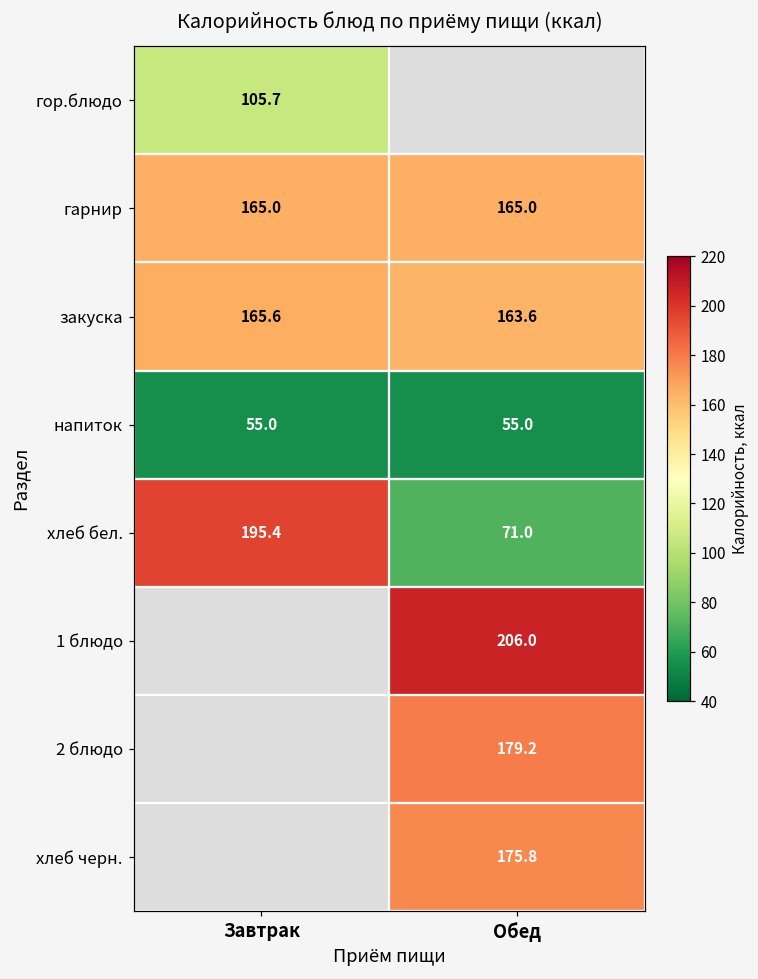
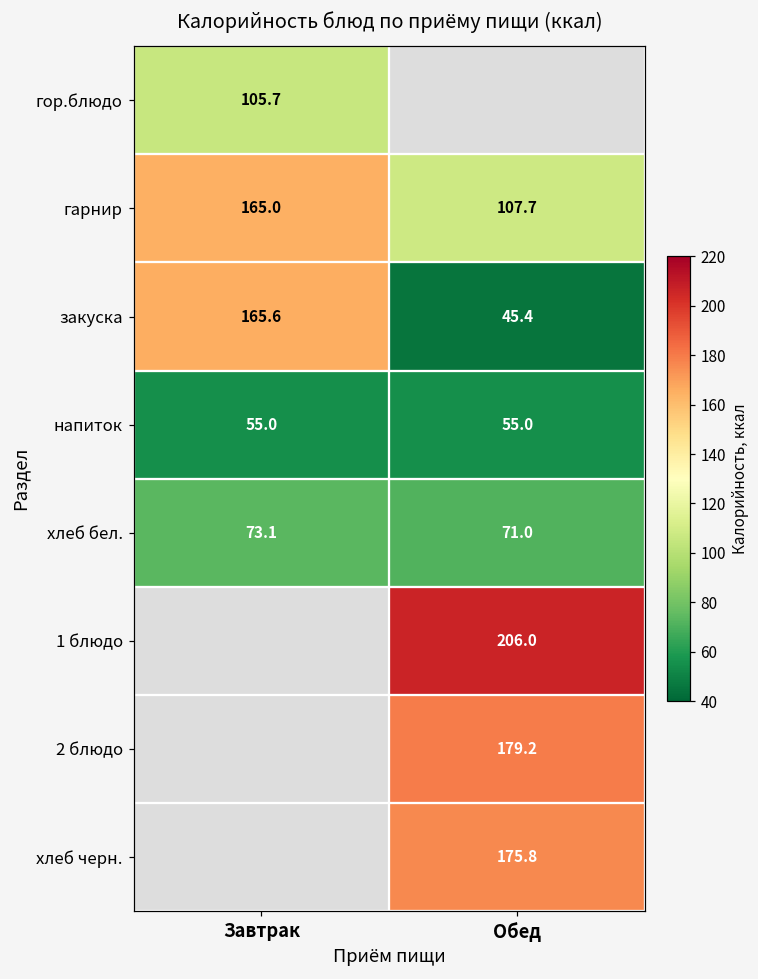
гарнир, Обед: 165.0 -> 107.7
закуска, Обед: 163.6 -> 45.4
хлеб бел., Завтрак: 195.4 -> 73.1
